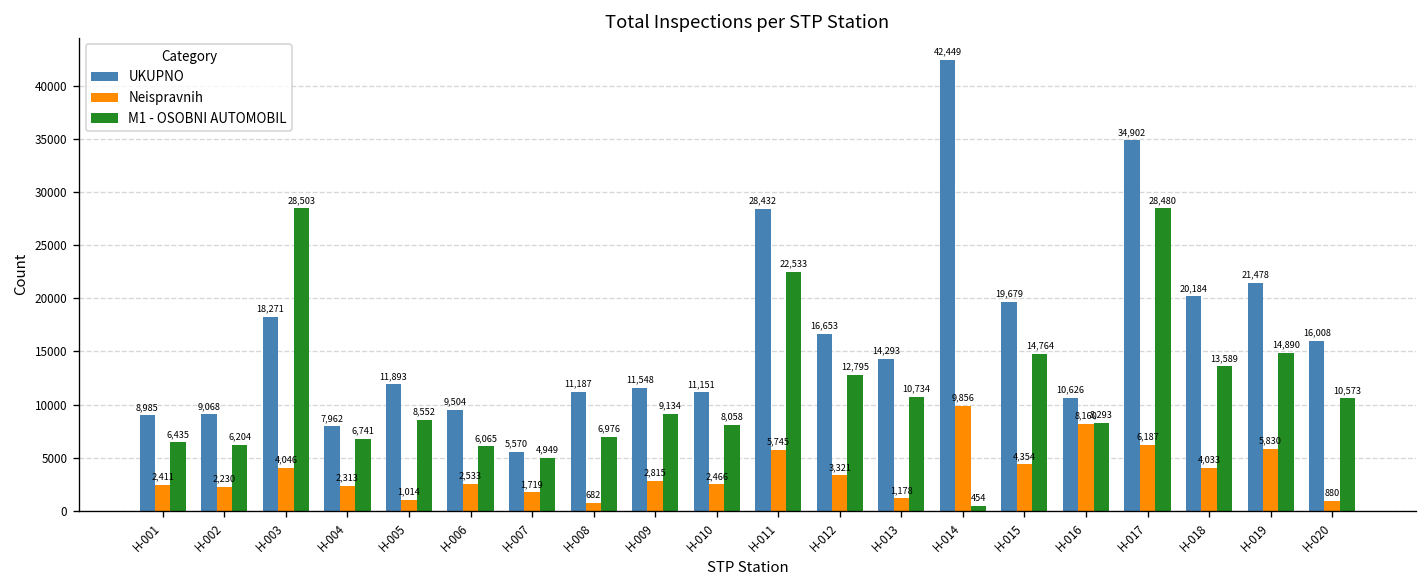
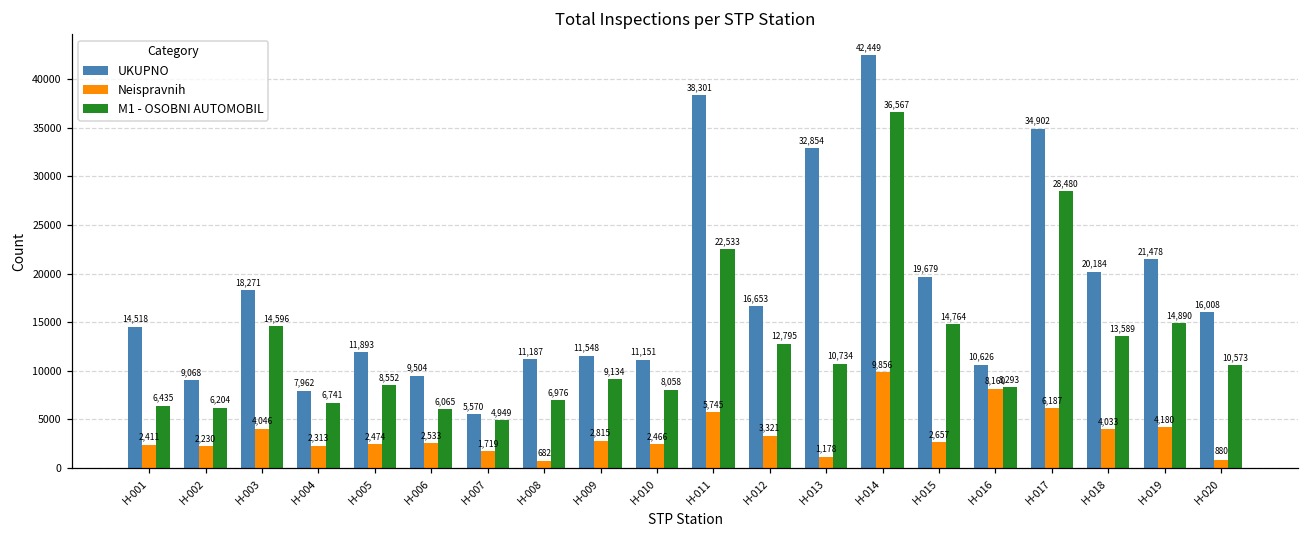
UKUPNO, H-001: 8,985 -> 14,518
M1 - OSOBNI AUTOMOBIL, H-003: 28,503 -> 14,596
Neispravnih, H-005: 1,014 -> 2,474
UKUPNO, H-011: 28,432 -> 38,301
UKUPNO, H-013: 14,293 -> 32,854
M1 - OSOBNI AUTOMOBIL, H-014: 454 -> 36,567
Neispravnih, H-015: 4,354 -> 2,657
Neispravnih, H-019: 5,830 -> 4,180
